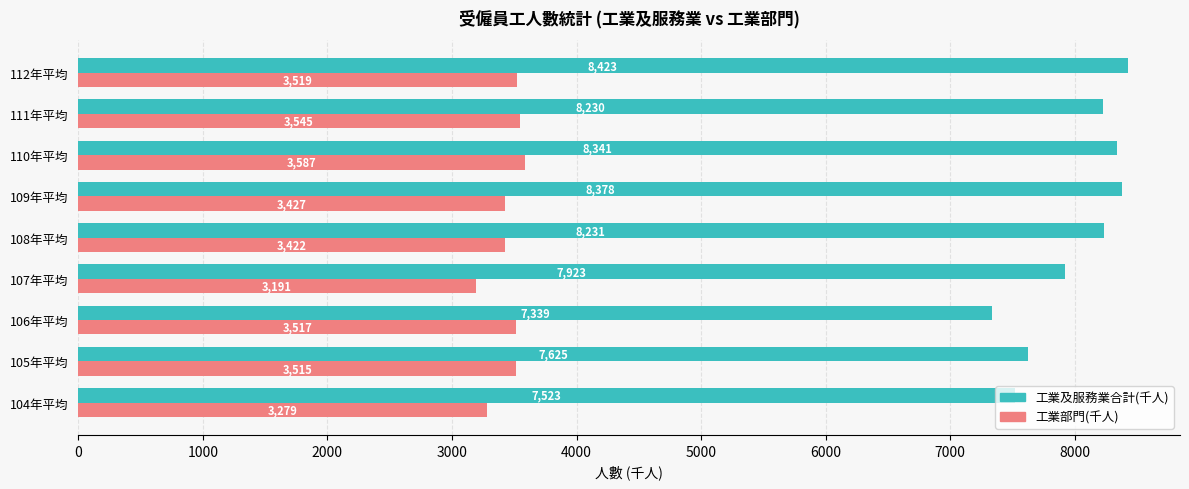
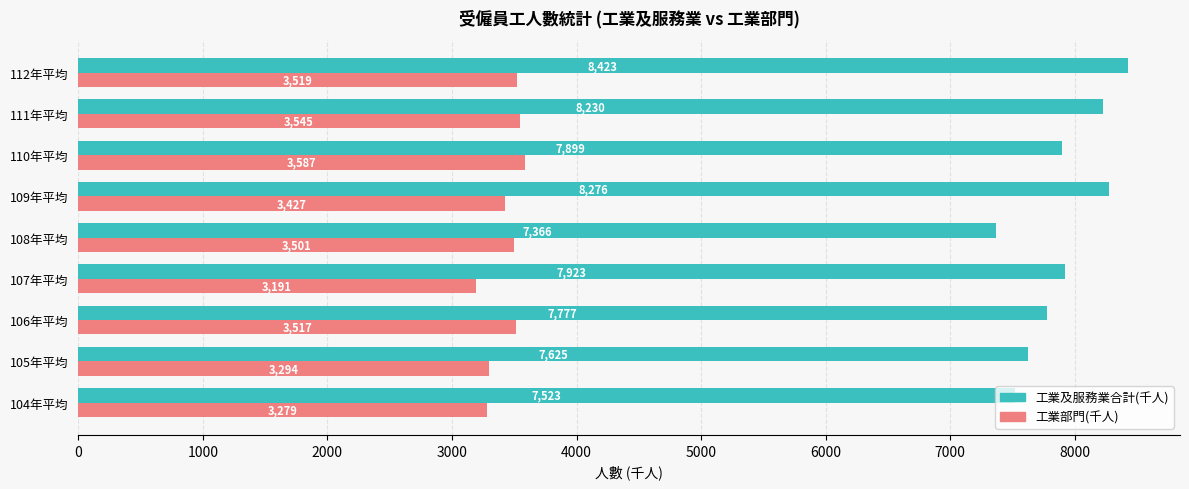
工業及服務業合計(千人), 110年平均: 8,341 -> 7,899
工業及服務業合計(千人), 109年平均: 8,378 -> 8,276
工業及服務業合計(千人), 108年平均: 8,231 -> 7,366
工業部門(千人), 108年平均: 3,422 -> 3,501
工業及服務業合計(千人), 106年平均: 7,339 -> 7,777
工業部門(千人), 105年平均: 3,515 -> 3,294
